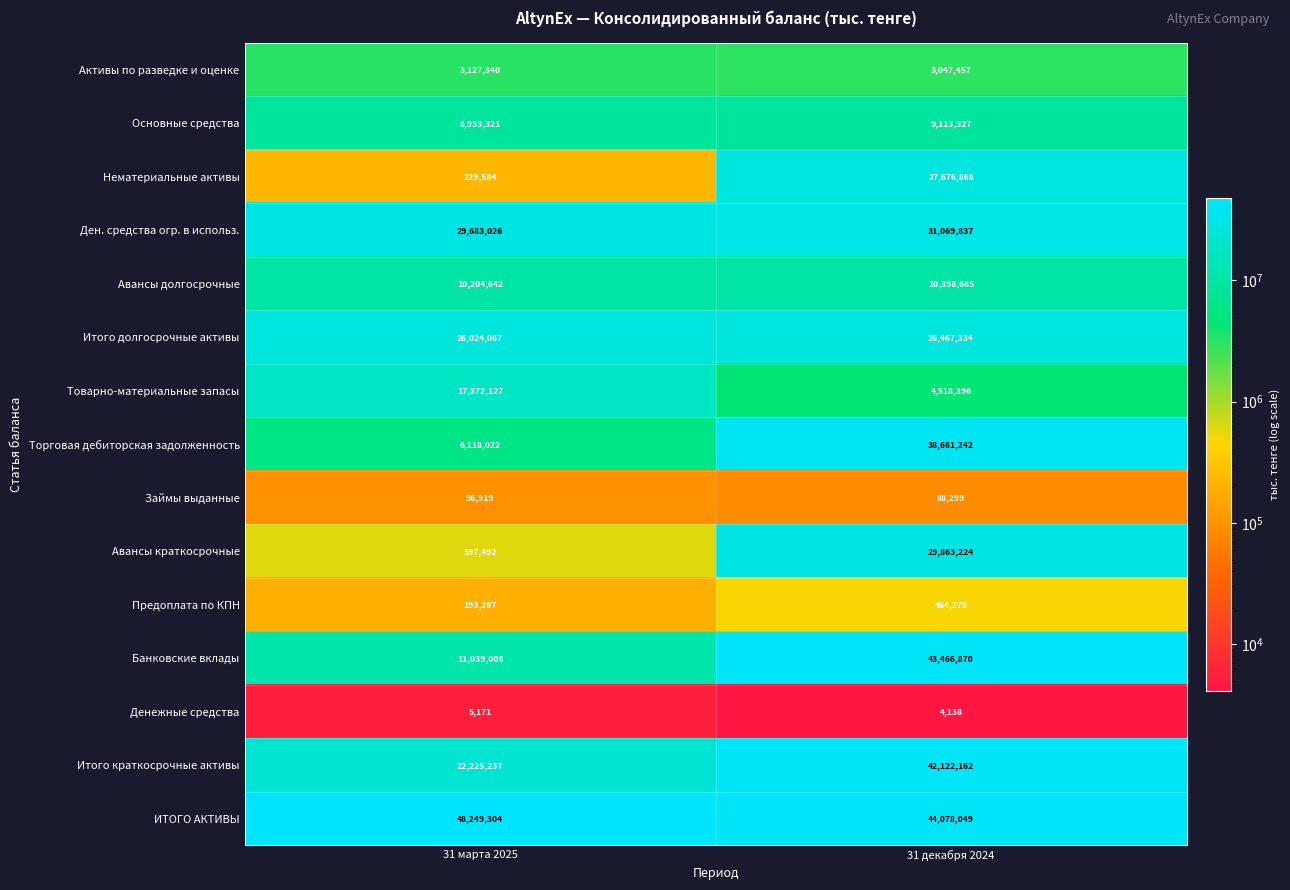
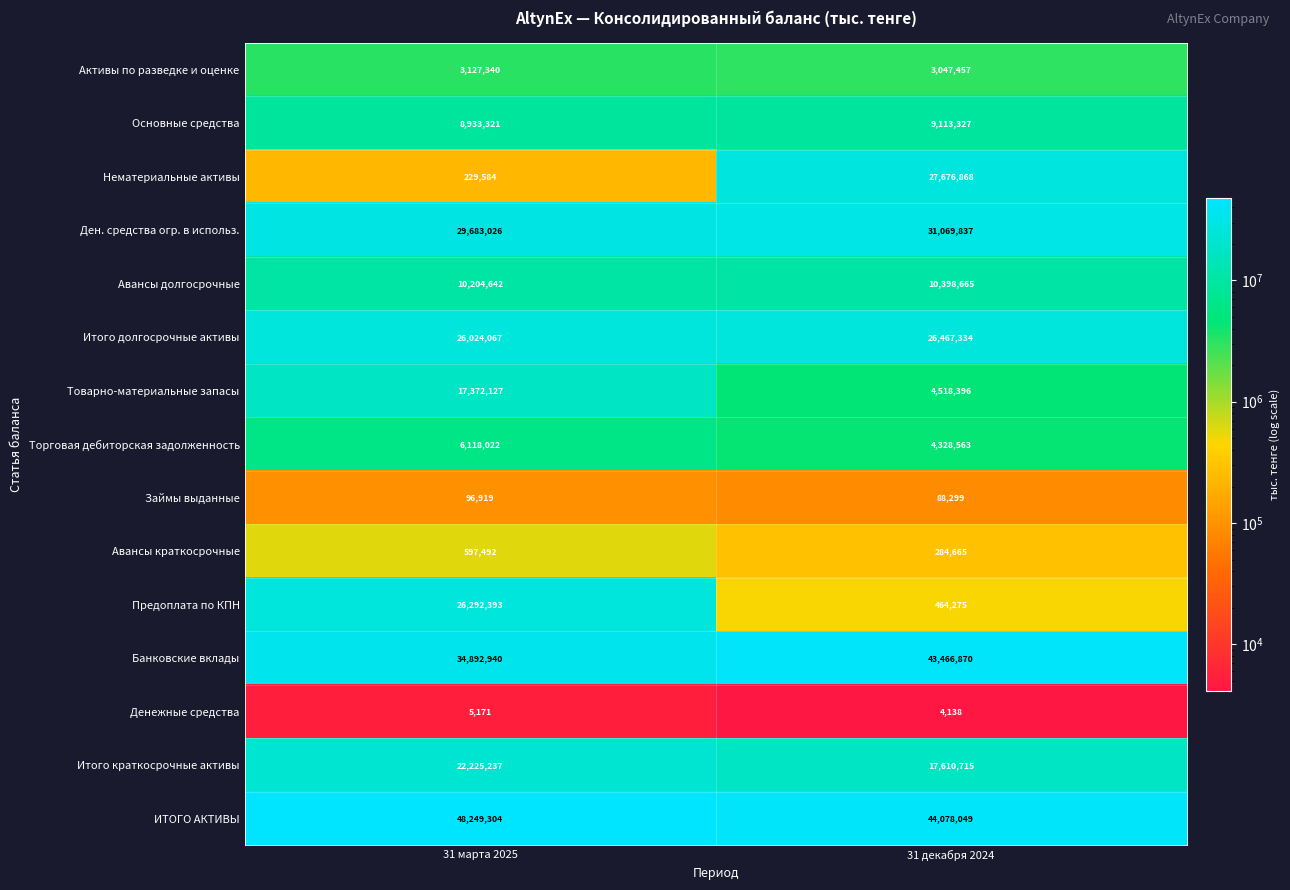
Торговая дебиторская задолженность, 31 декабря 2024: 38,661,242 -> 4,328,563
Авансы краткосрочные, 31 декабря 2024: 29,863,224 -> 284,665
Предоплата по КПН, 31 марта 2025: 193,287 -> 26,292,393
Банковские вклады, 31 марта 2025: 11,039,008 -> 34,892,940
Итого краткосрочные активы, 31 декабря 2024: 42,122,162 -> 17,610,715
